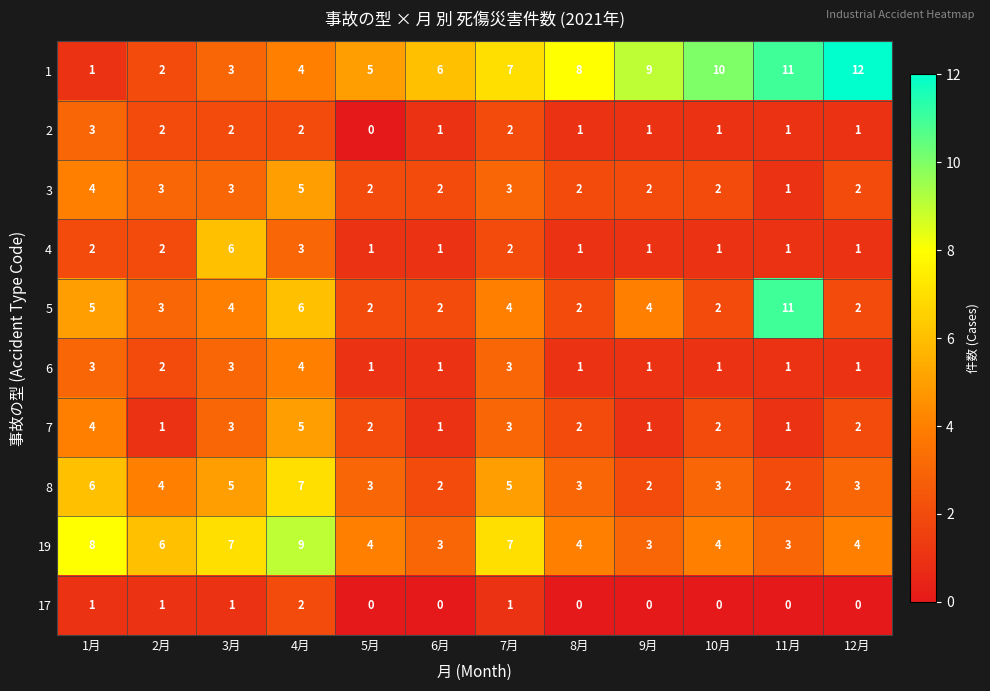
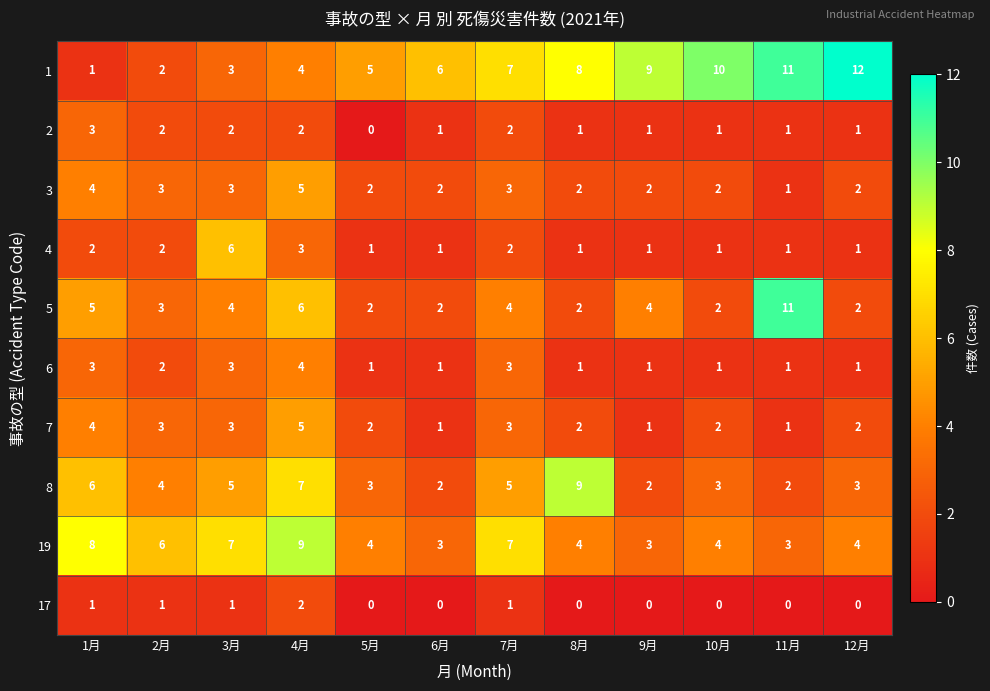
7, 2月: 1 -> 3
8, 8月: 3 -> 9
